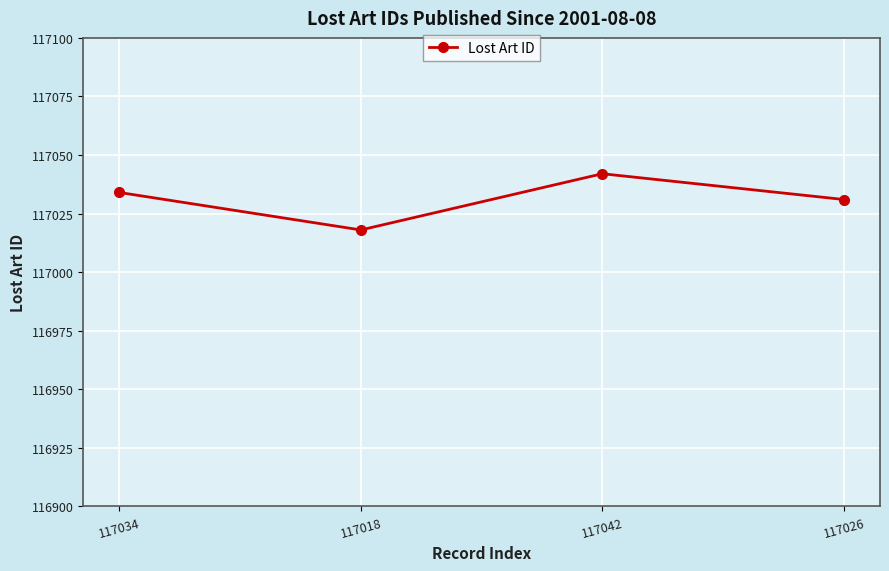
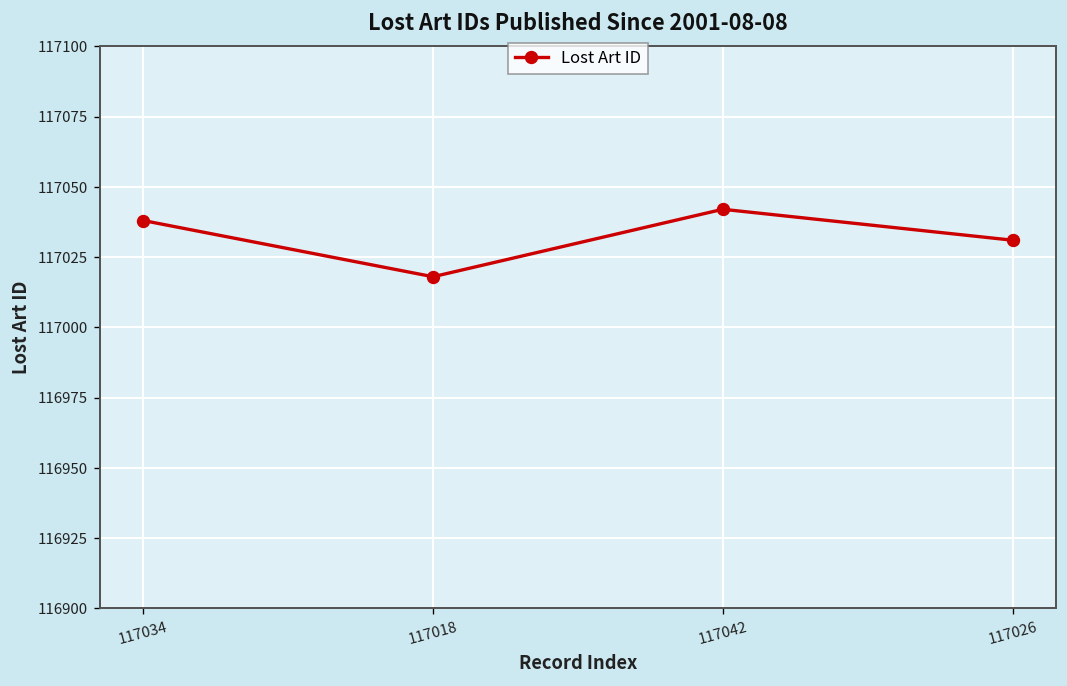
117034: 117034 -> 117038
